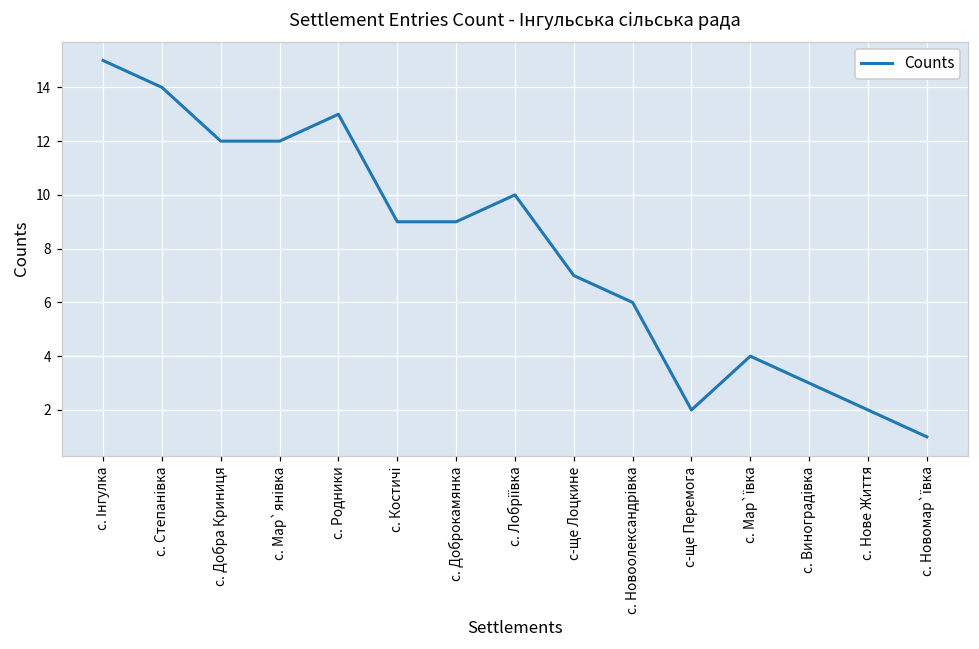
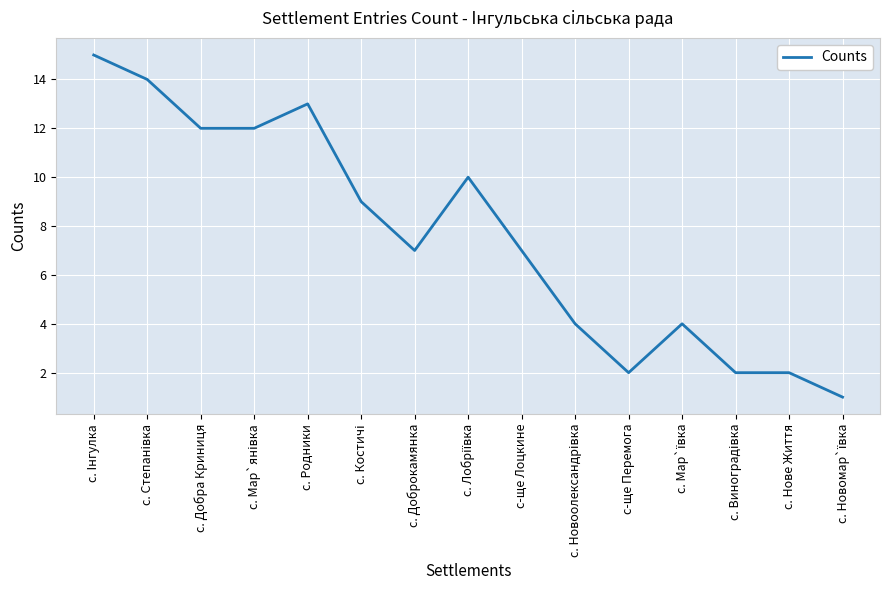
с. Доброкамянка: 9 -> 7
с. Новоолександрівка: 6 -> 4
с. Виноградівка: 3 -> 2
